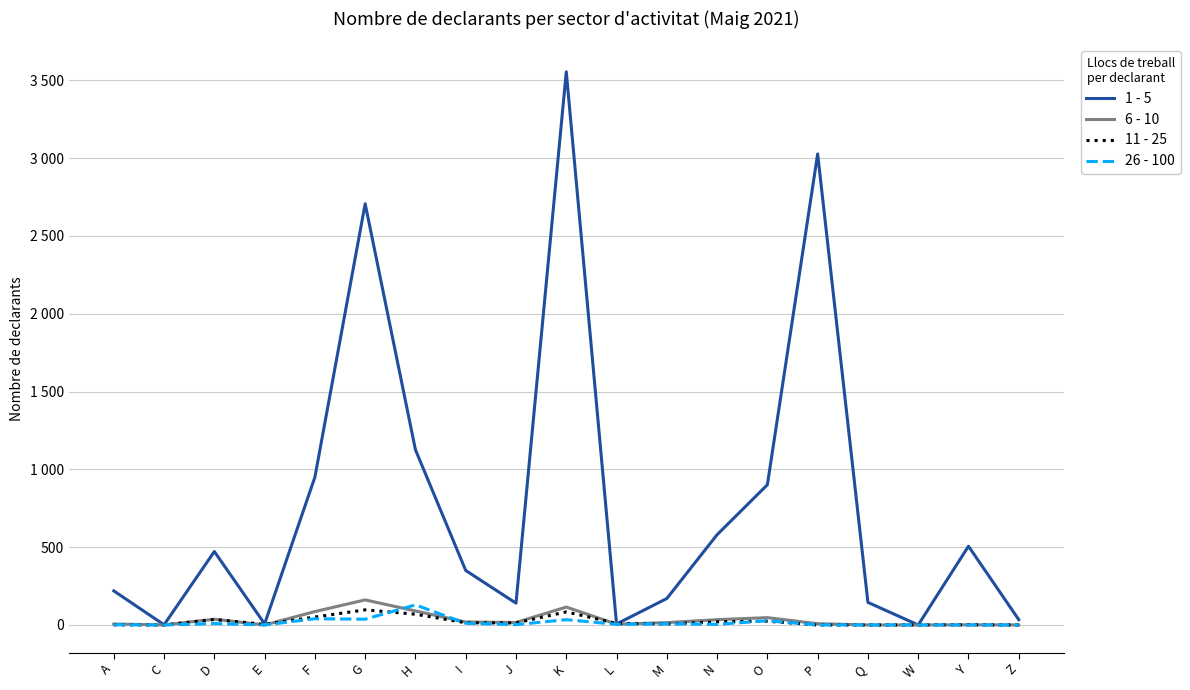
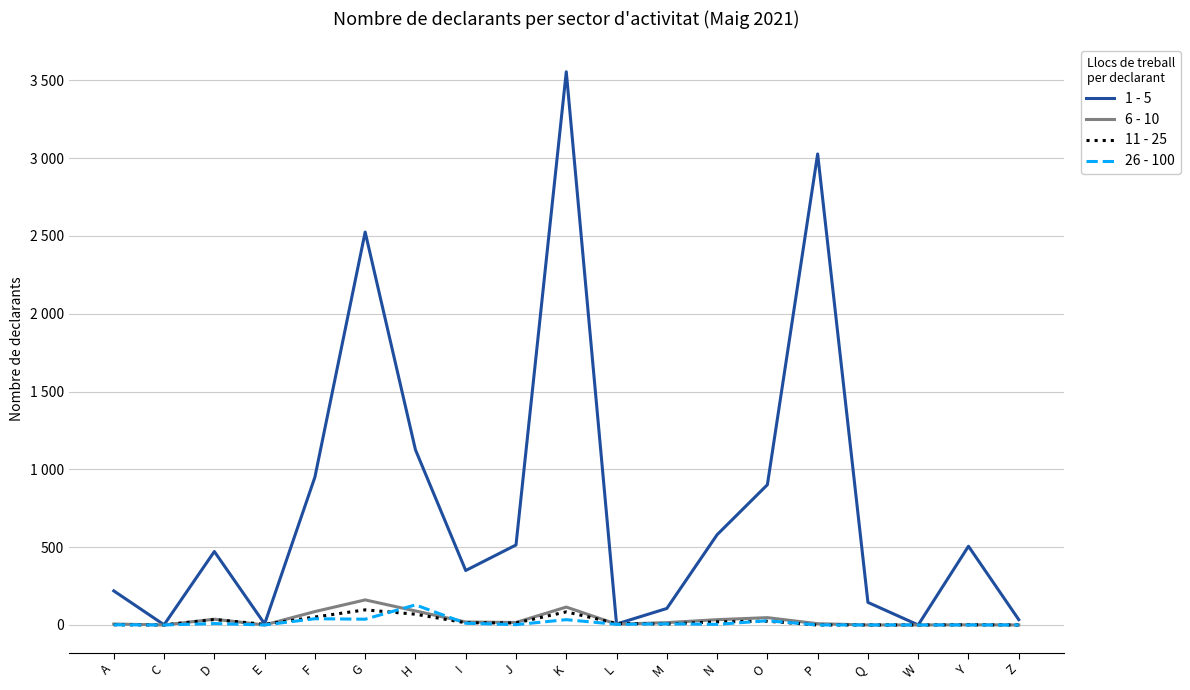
1 - 5, G: 2710 -> 2530
1 - 5, J: 140 -> 510
1 - 5, M: 170 -> 110
